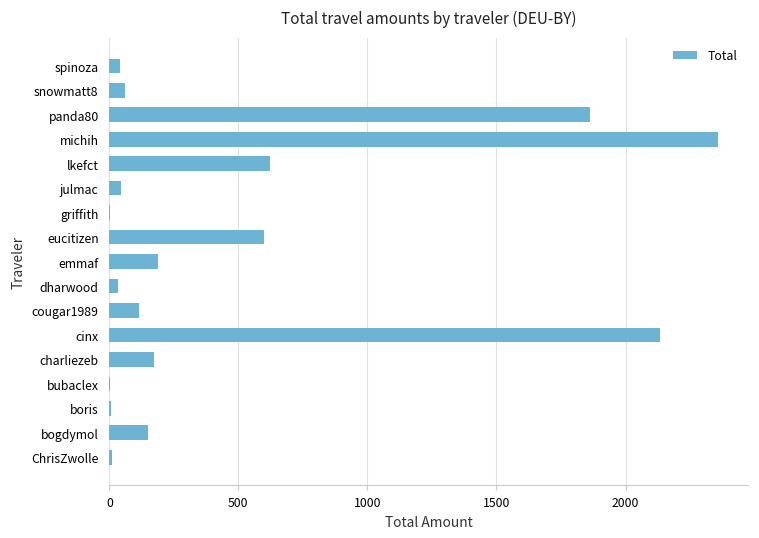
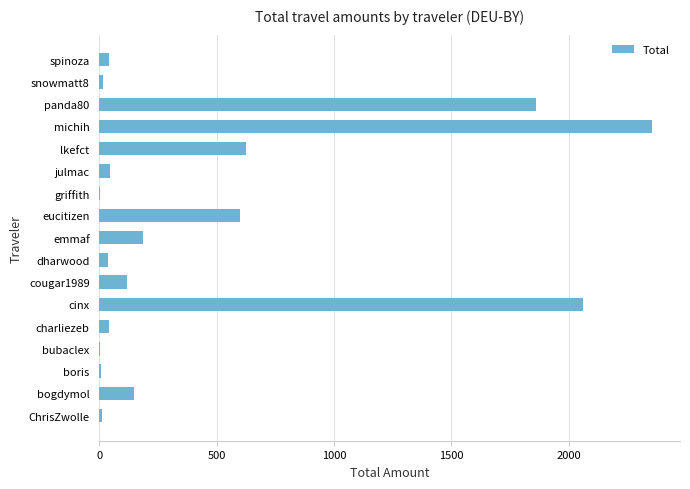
snowmatt8: 60 -> 20
cinx: 2130 -> 2060
charliezeb: 170 -> 40
